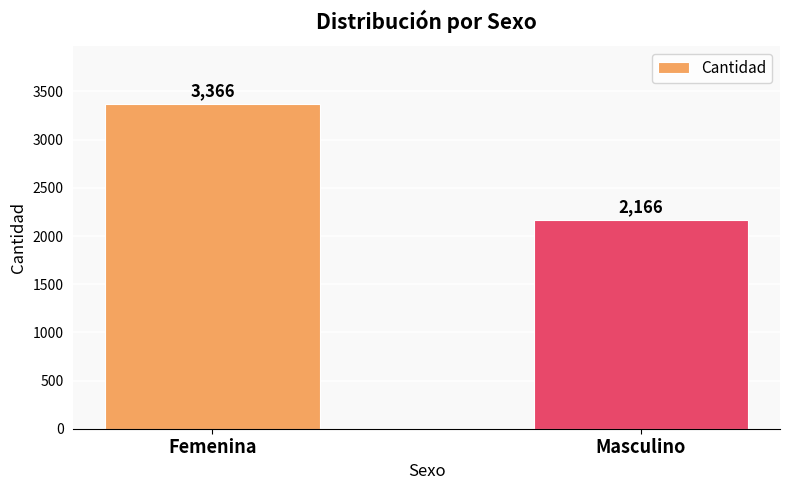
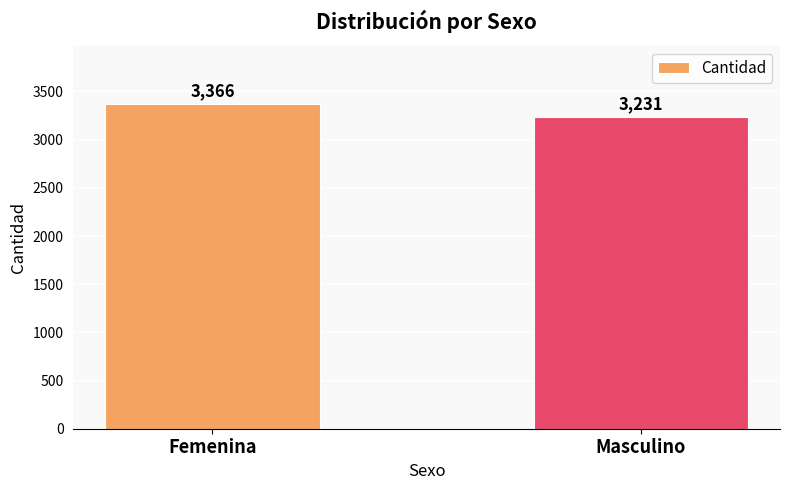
Masculino: 2,166 -> 3,231
